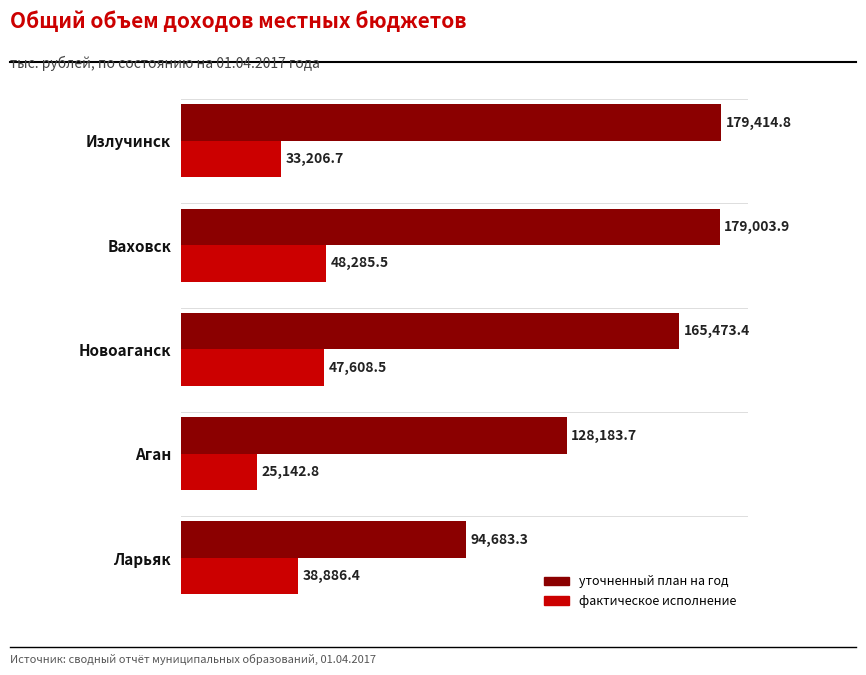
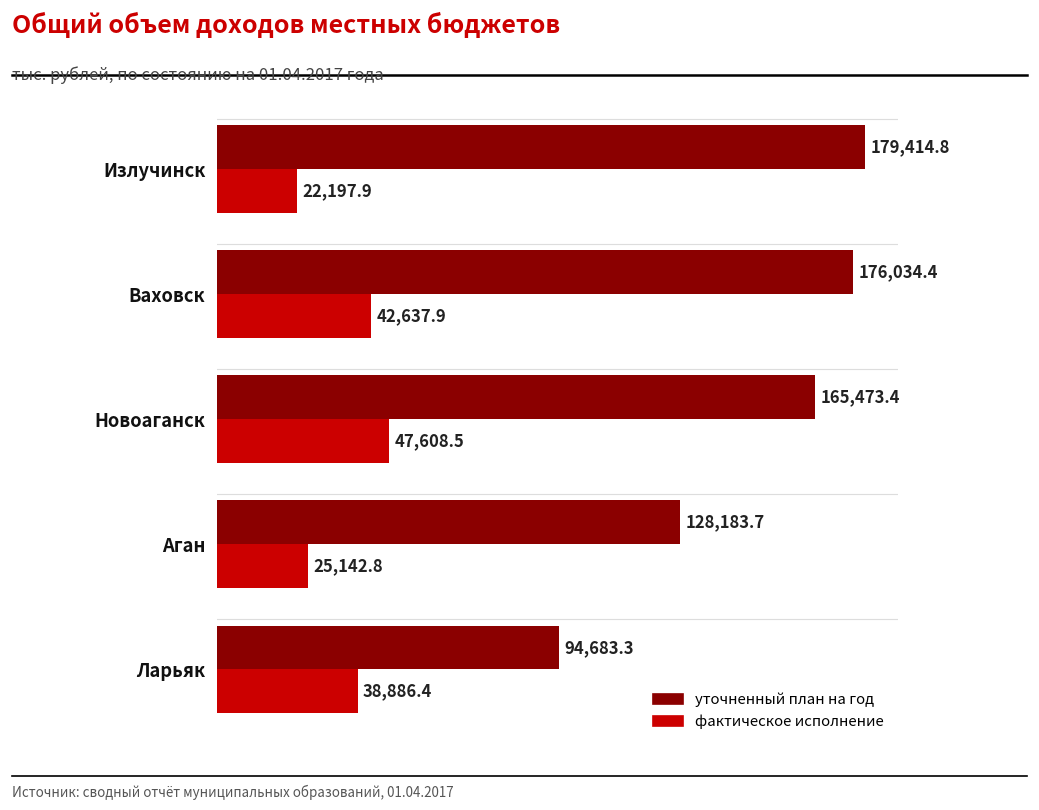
фактическое исполнение, Излучинск: 33,206.7 -> 22,197.9
уточненный план на год, Ваховск: 179,003.9 -> 176,034.4
фактическое исполнение, Ваховск: 48,285.5 -> 42,637.9
